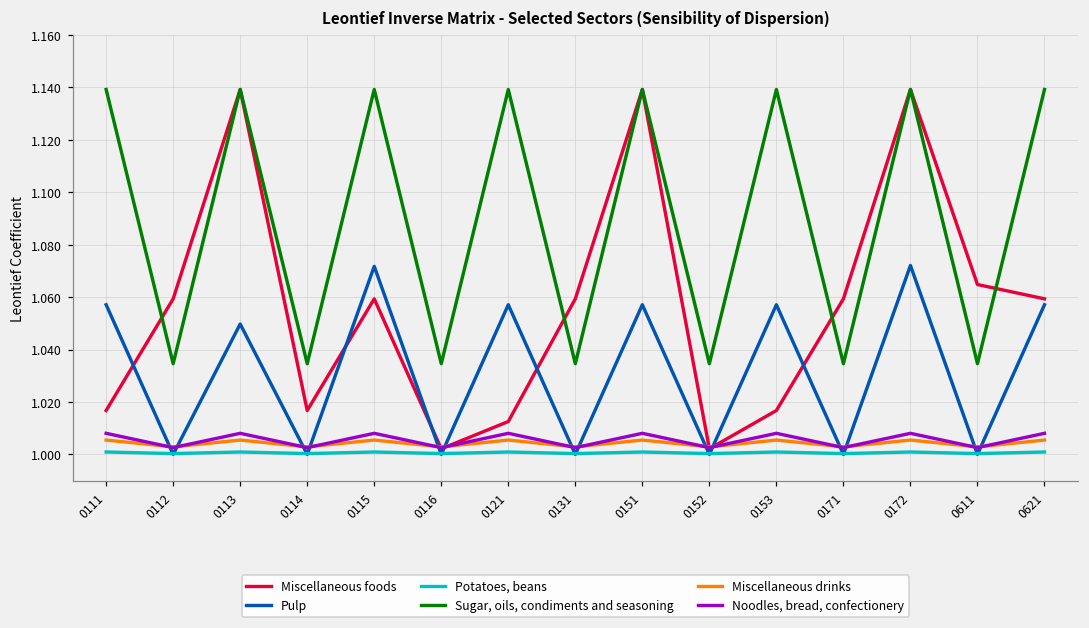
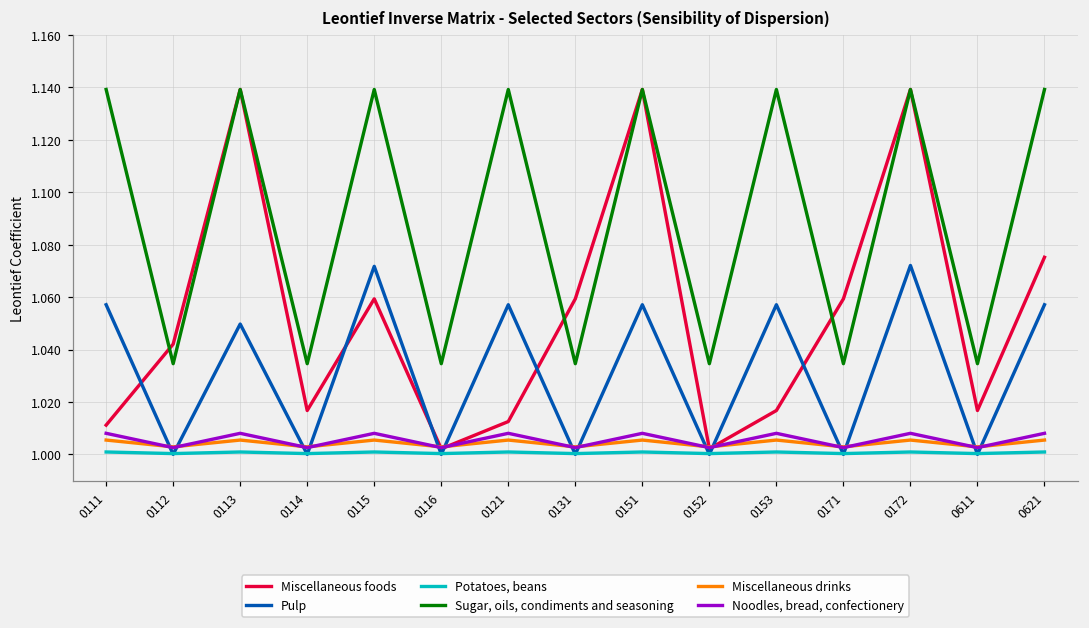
Miscellaneous foods, 0111: 1.017 -> 1.011
Miscellaneous foods, 0112: 1.059 -> 1.042
Miscellaneous foods, 0611: 1.065 -> 1.017
Miscellaneous foods, 0621: 1.059 -> 1.075
